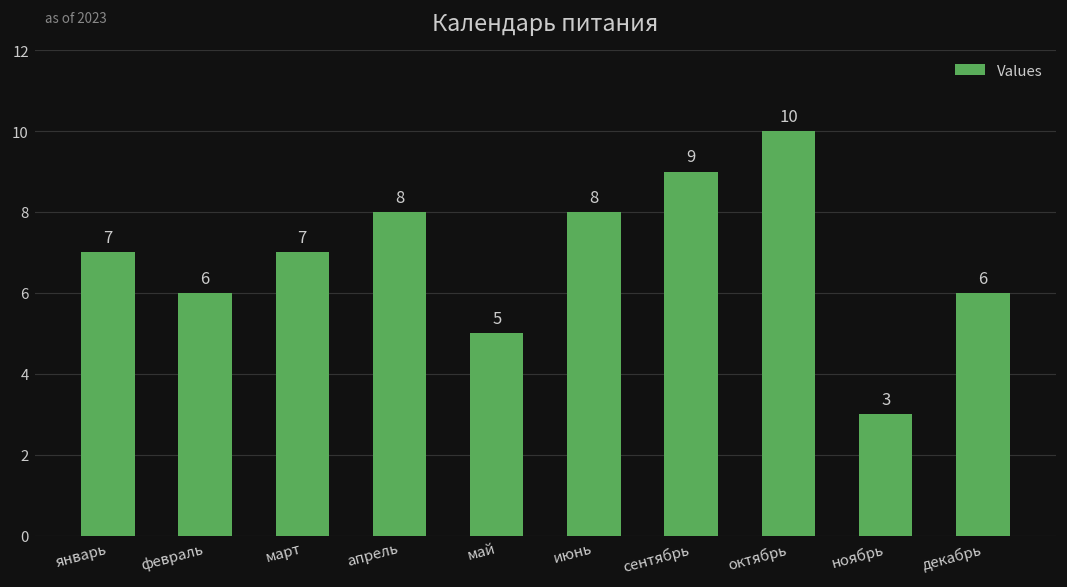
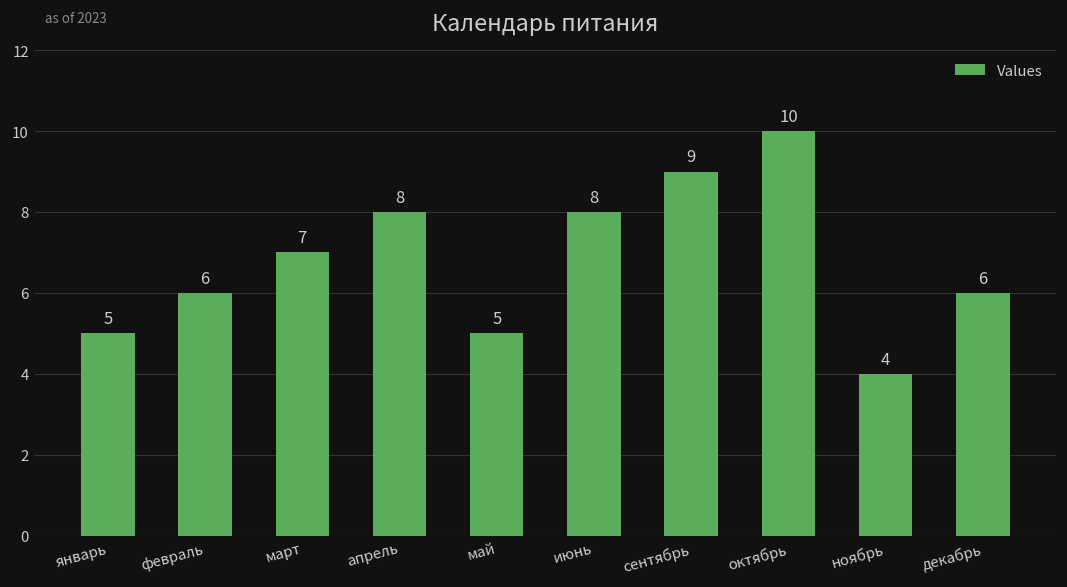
январь: 7 -> 5
ноябрь: 3 -> 4
